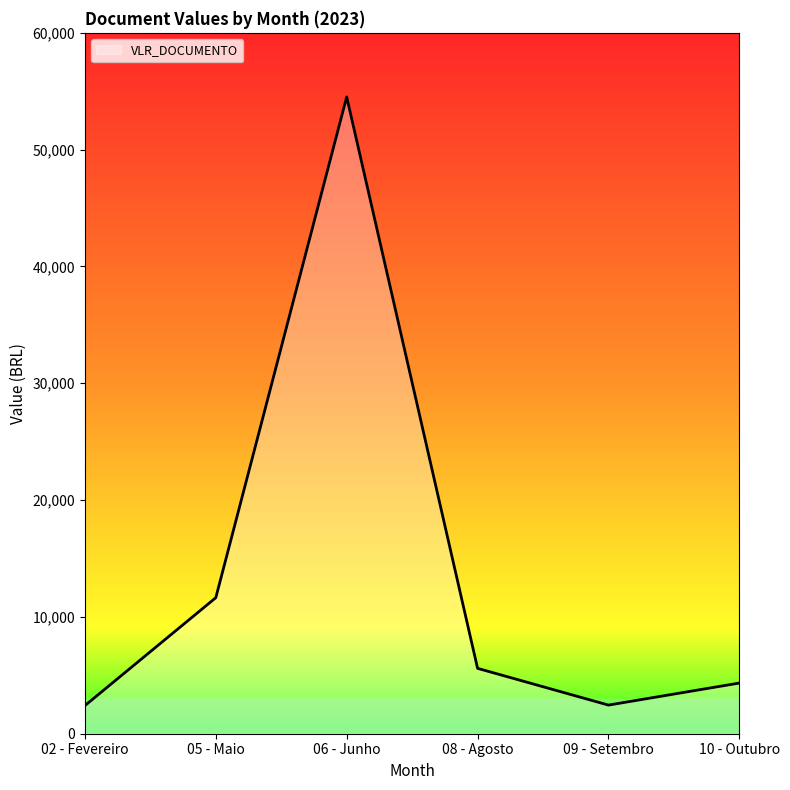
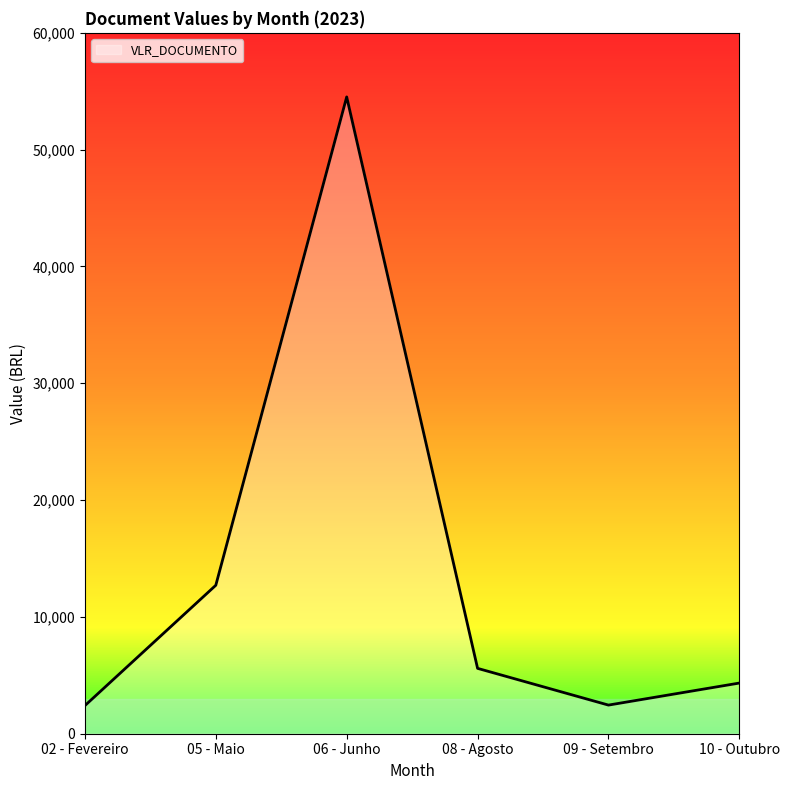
05 - Maio: 11,600 -> 12,700
